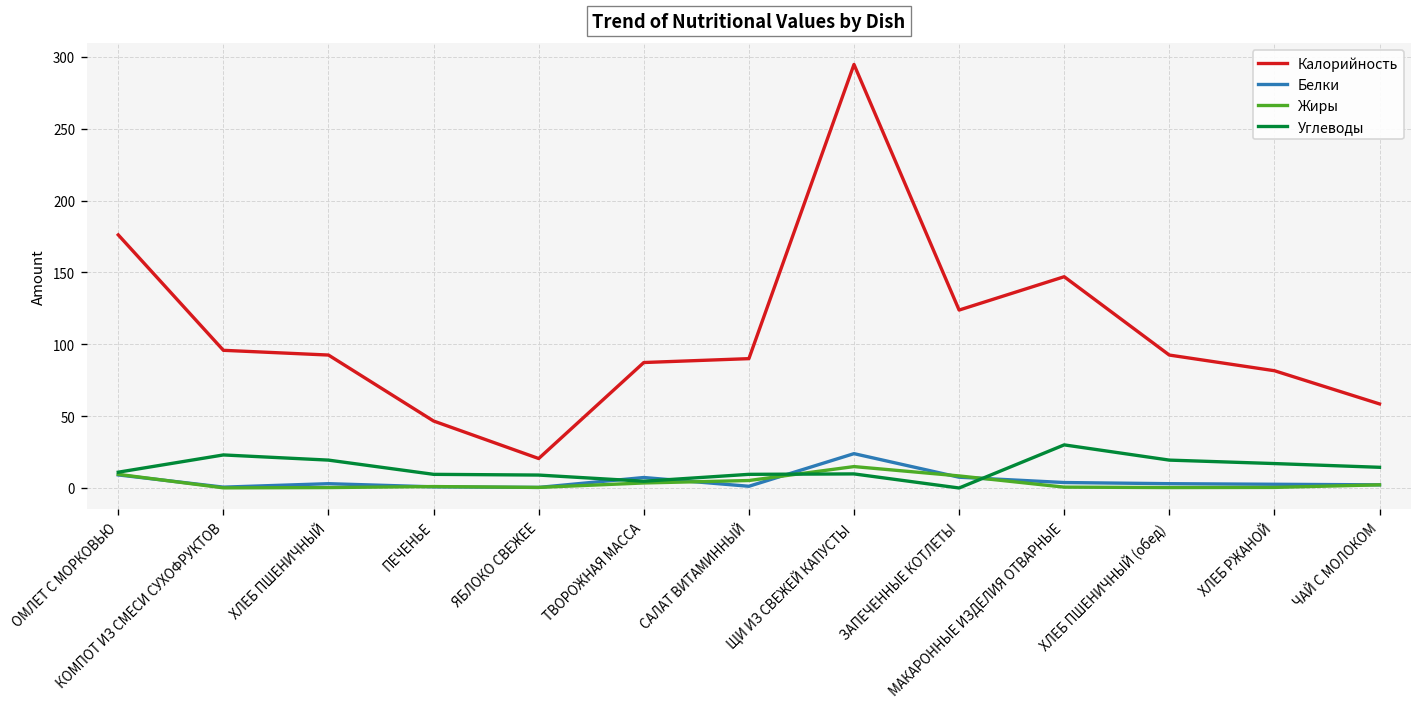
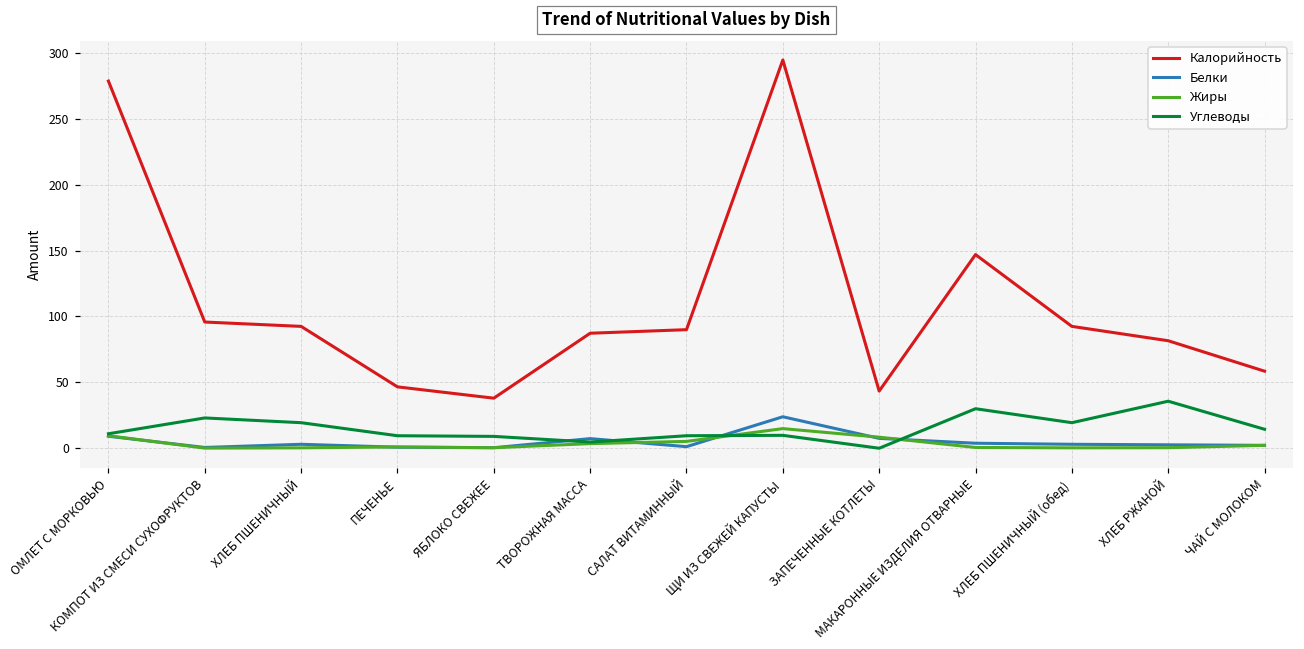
Калорийность, ОМЛЕТ С МОРКОВЬЮ: 176 -> 279
Калорийность, ЯБЛОКО СВЕЖЕЕ: 21 -> 38
Калорийность, ЗАПЕЧЕННЫЕ КОТЛЕТЫ: 124 -> 43
Углеводы, ХЛЕБ РЖАНОЙ: 17 -> 36
